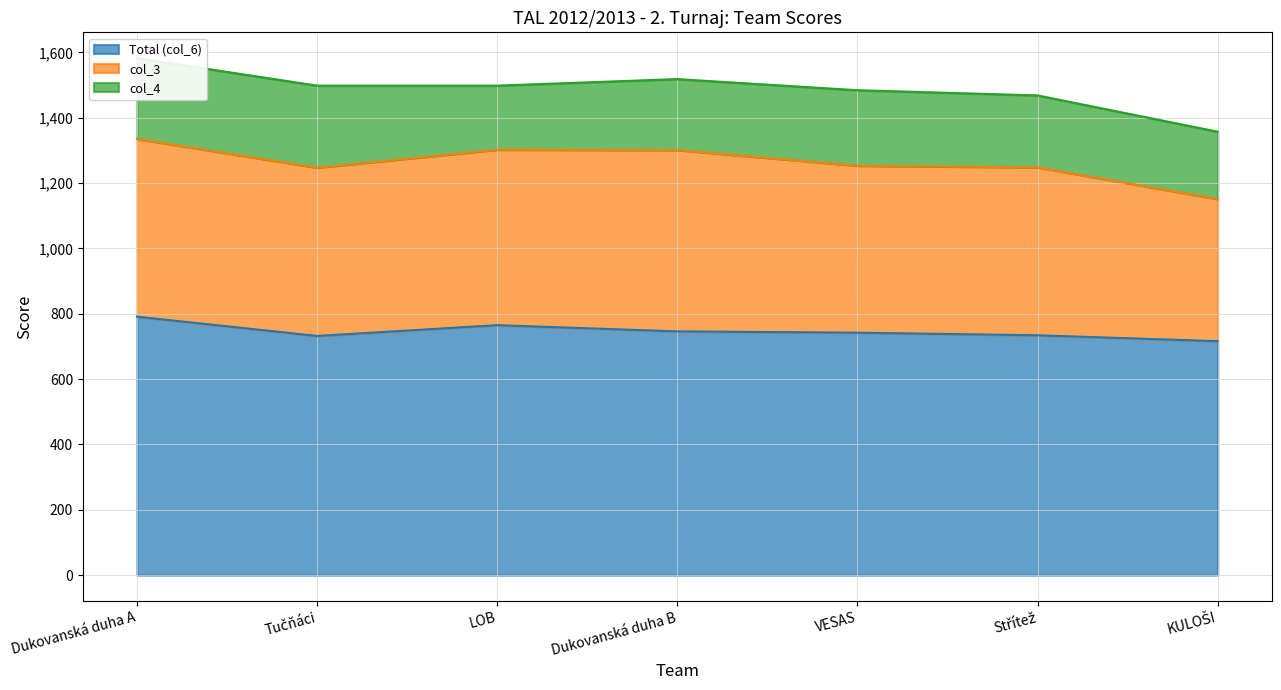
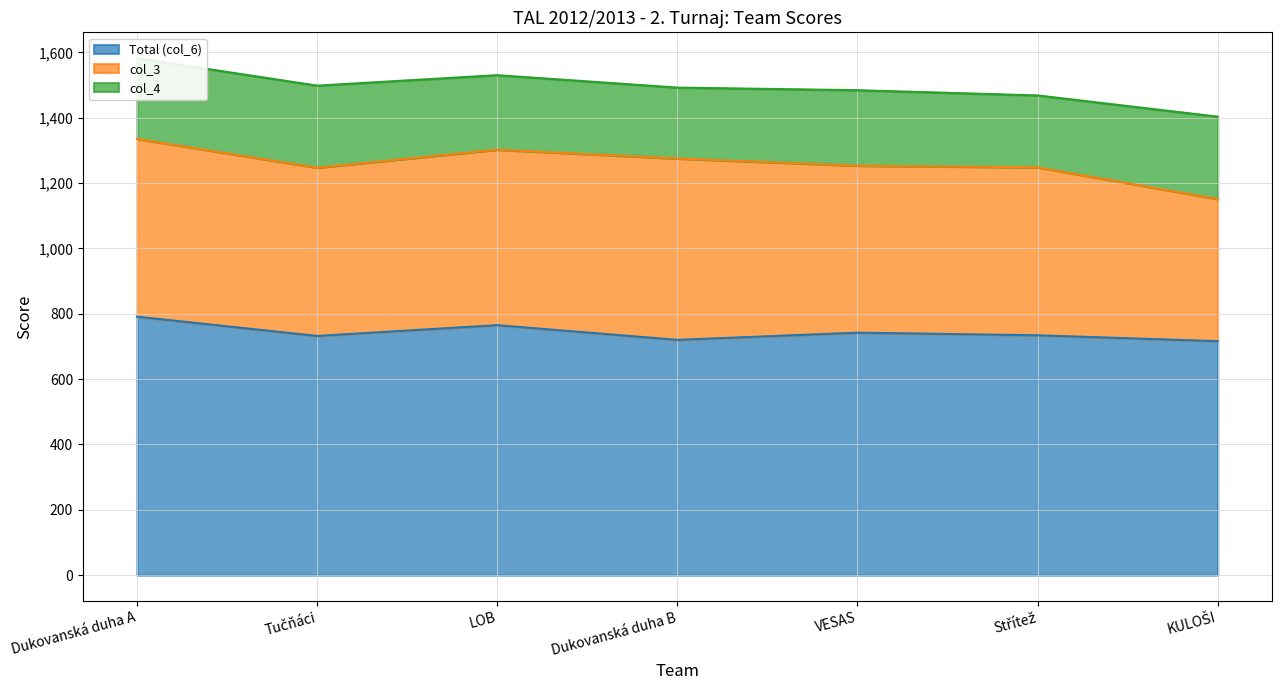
col_4, LOB: 200 -> 230
Total (col_6), Dukovanská duha B: 750 -> 720
col_4, KULOŠI: 210 -> 250
